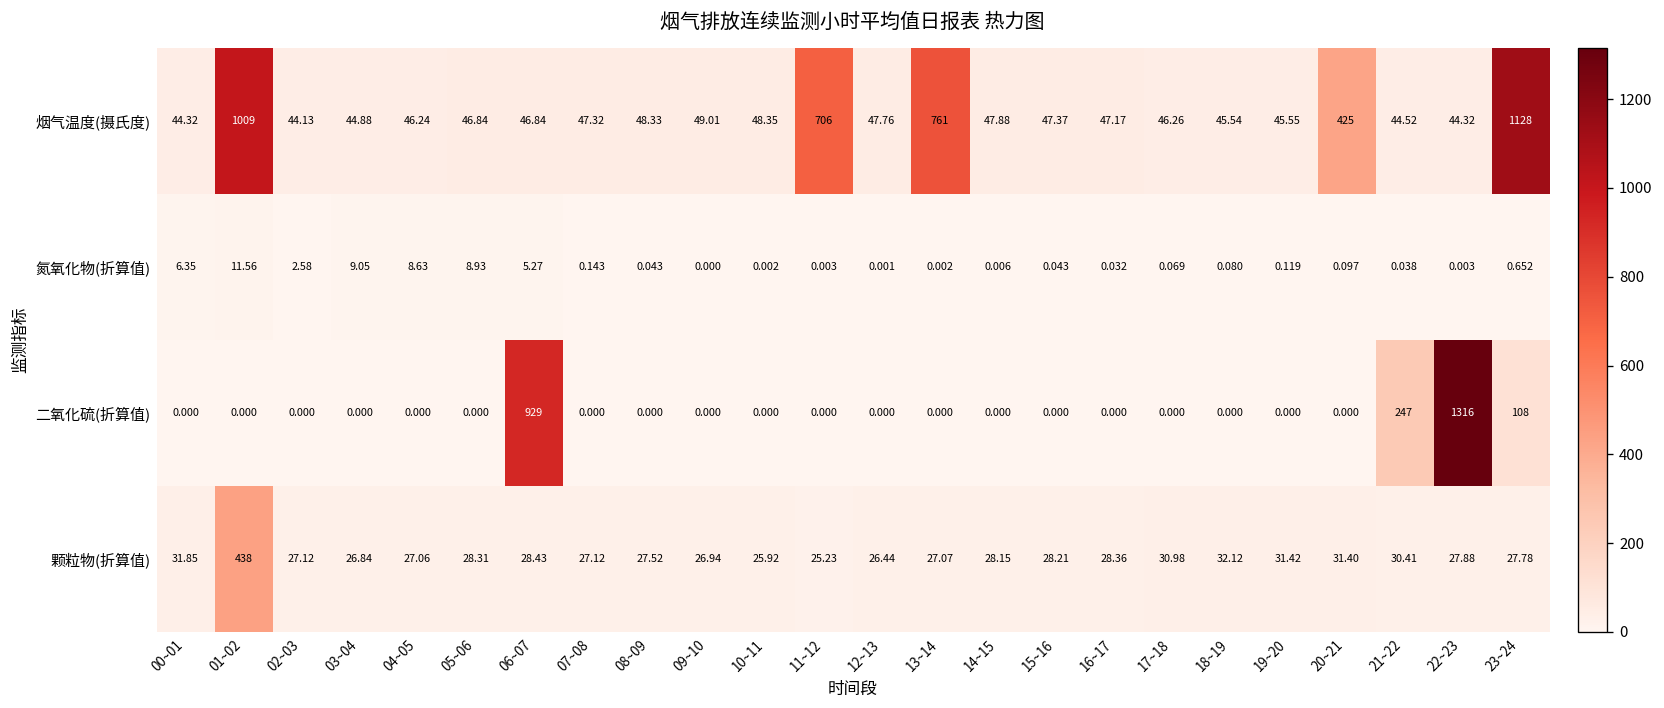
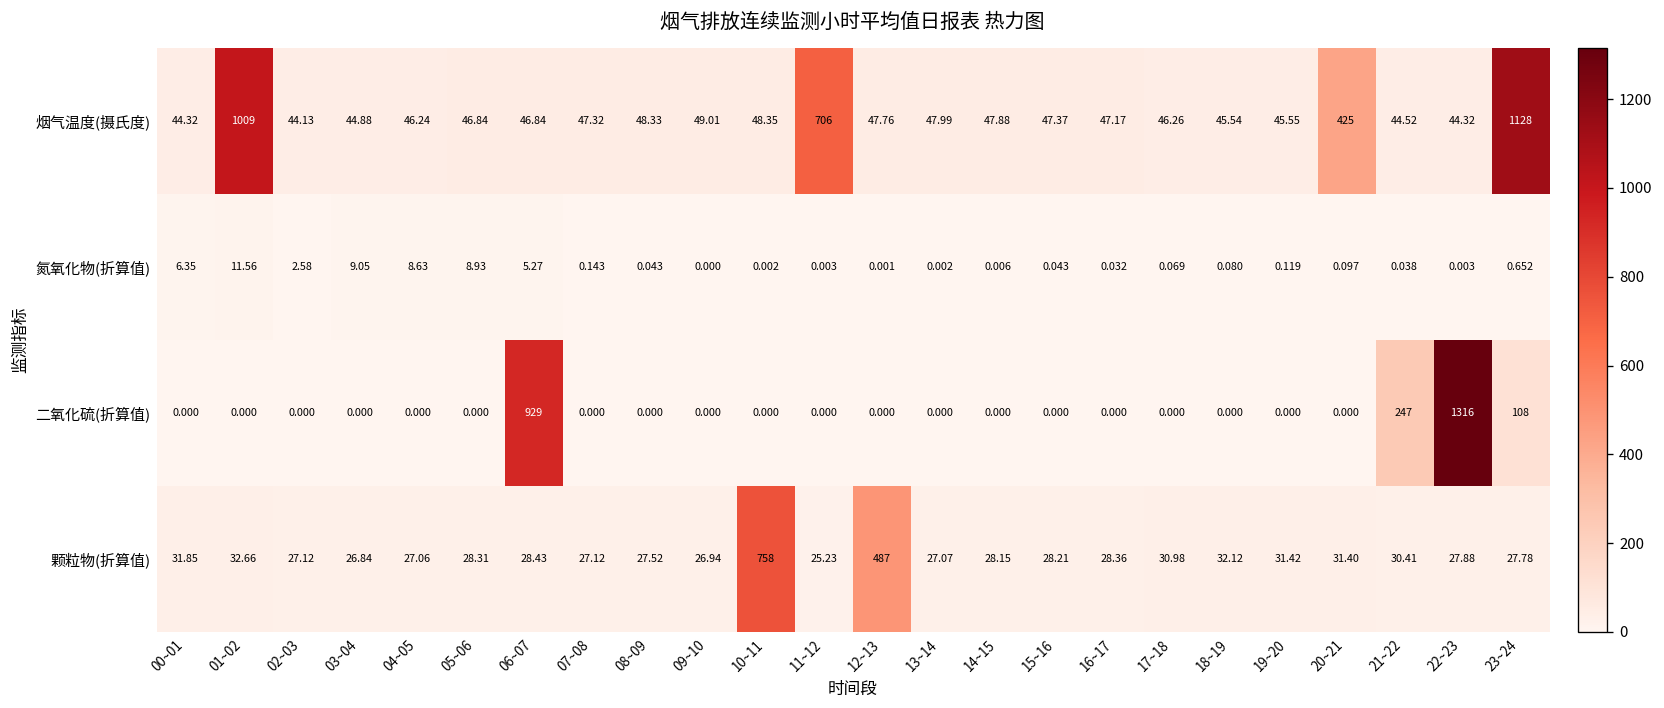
烟气温度(摄氏度), 13~14: 761 -> 47.99
颗粒物(折算值), 01~02: 438 -> 32.66
颗粒物(折算值), 10~11: 25.92 -> 758
颗粒物(折算值), 12~13: 26.44 -> 487
